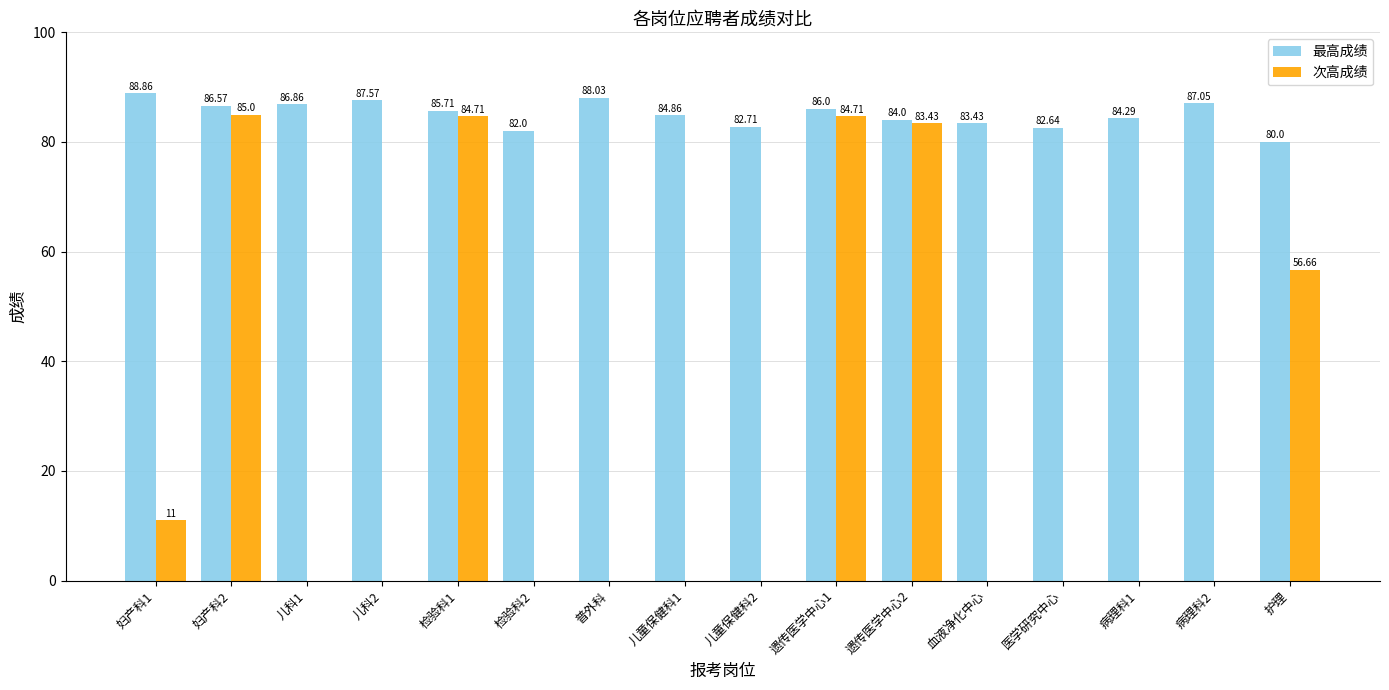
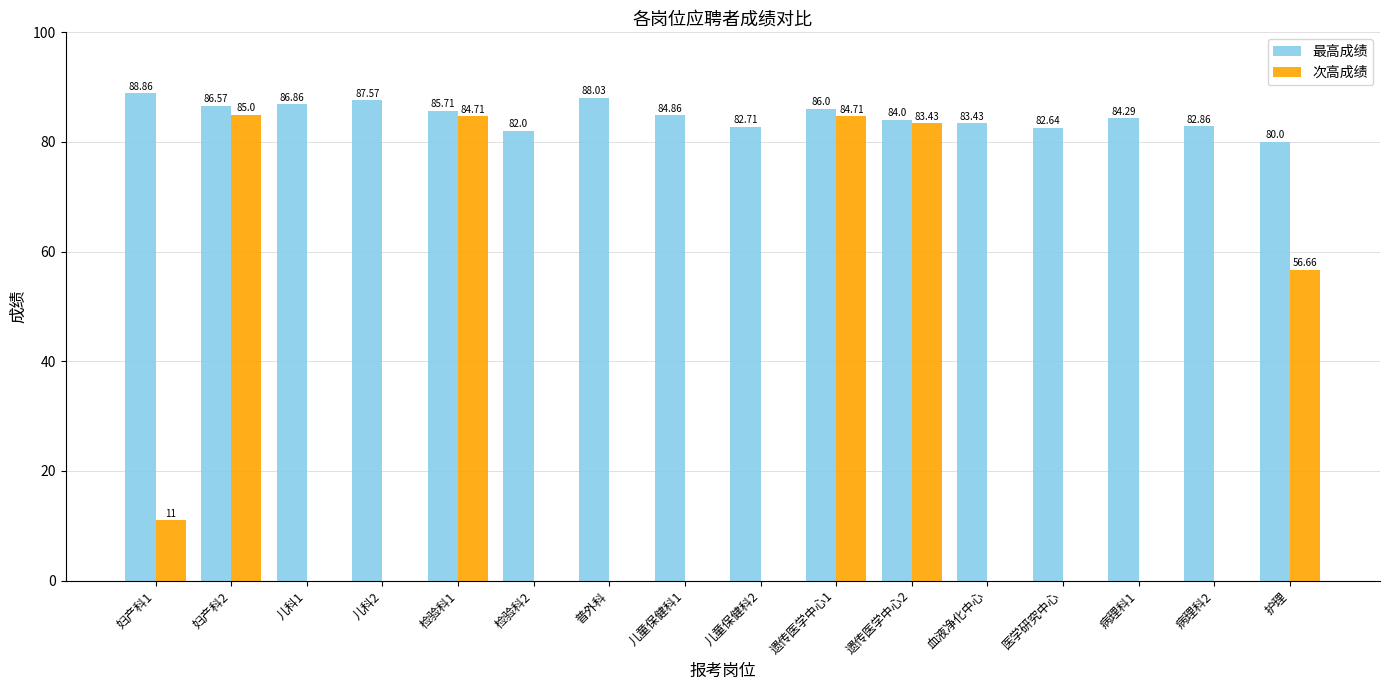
最高成绩, 病理科2: 87.05 -> 82.86
